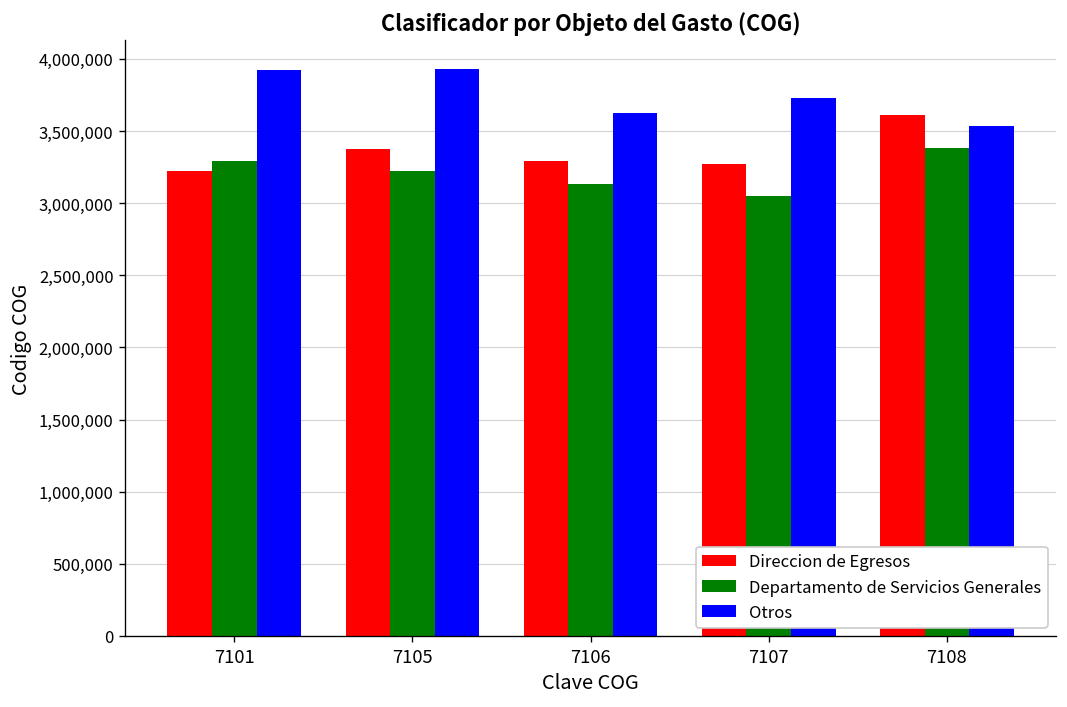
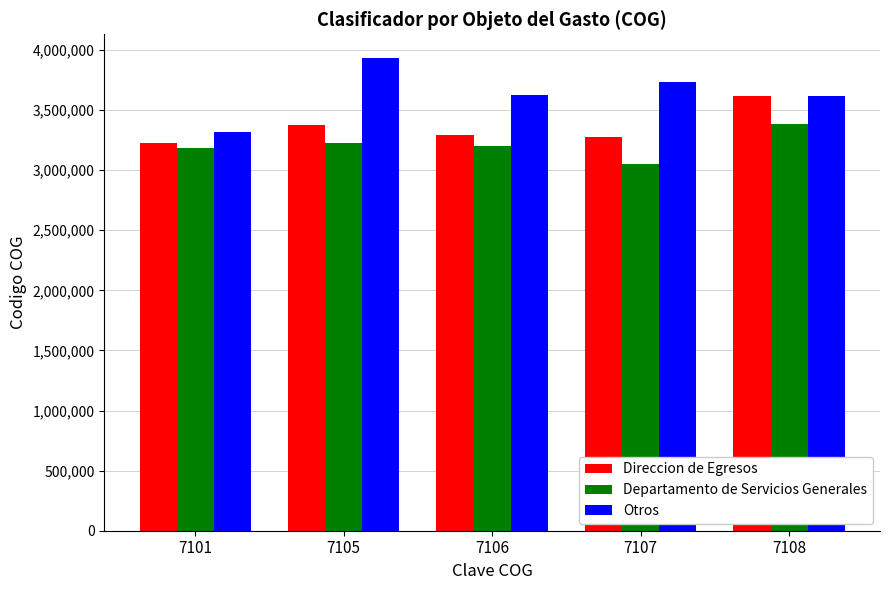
Departamento de Servicios Generales, 7101: 3,290,000 -> 3,180,000
Otros, 7101: 3,920,000 -> 3,310,000
Departamento de Servicios Generales, 7106: 3,130,000 -> 3,200,000
Otros, 7108: 3,540,000 -> 3,610,000
